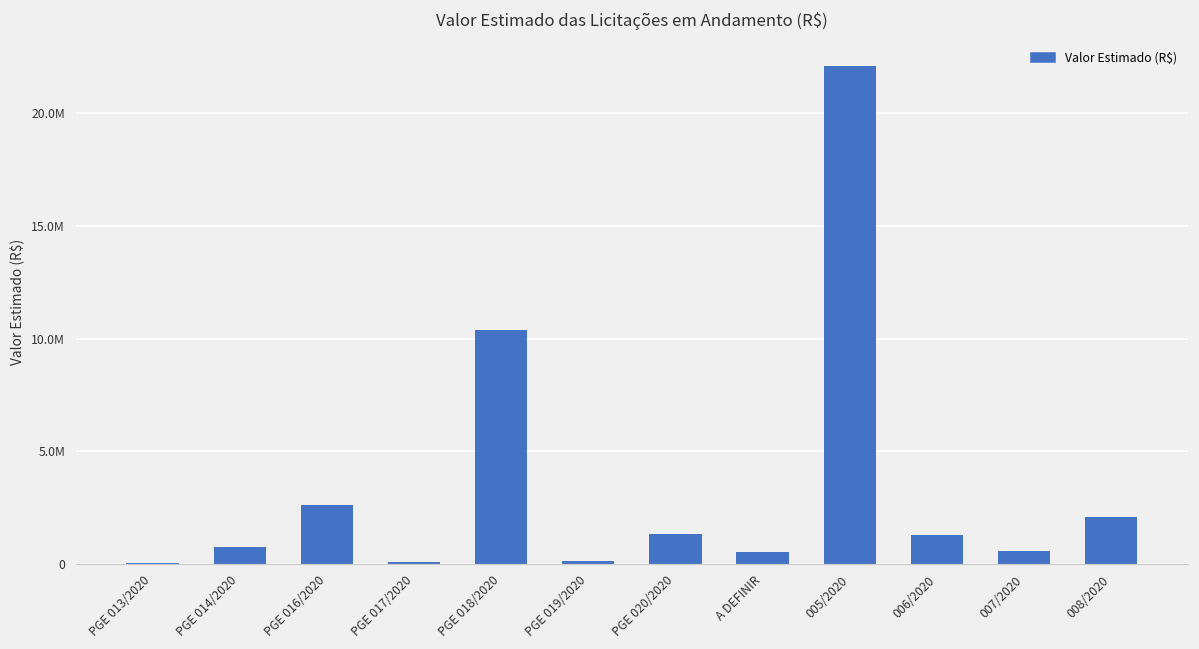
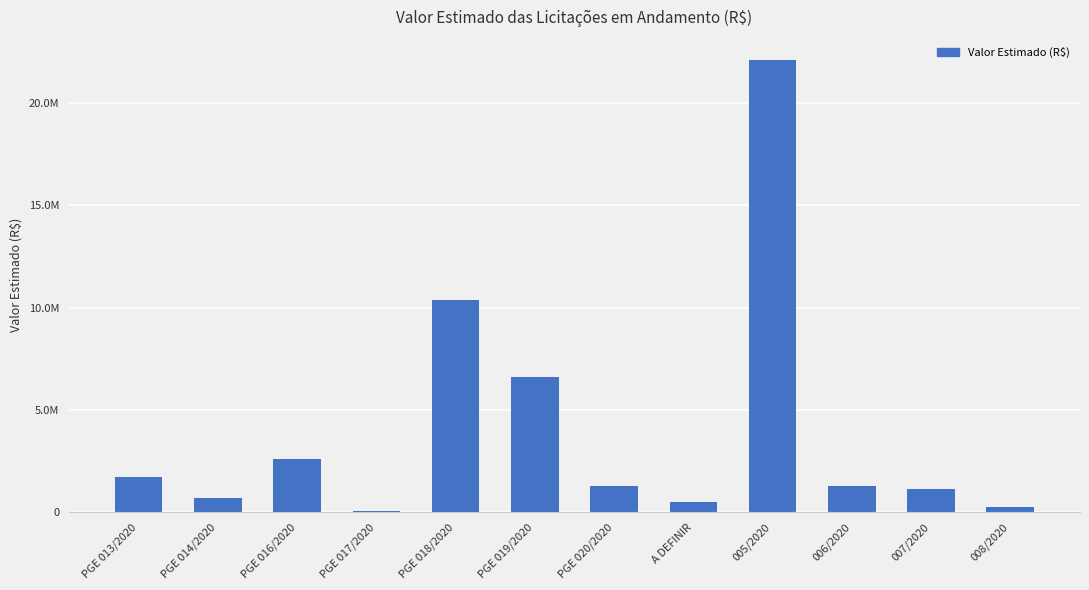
PGE 013/2020: 0 -> 1700000
PGE 019/2020: 100000 -> 6600000
007/2020: 600000 -> 1100000
008/2020: 2100000 -> 300000
